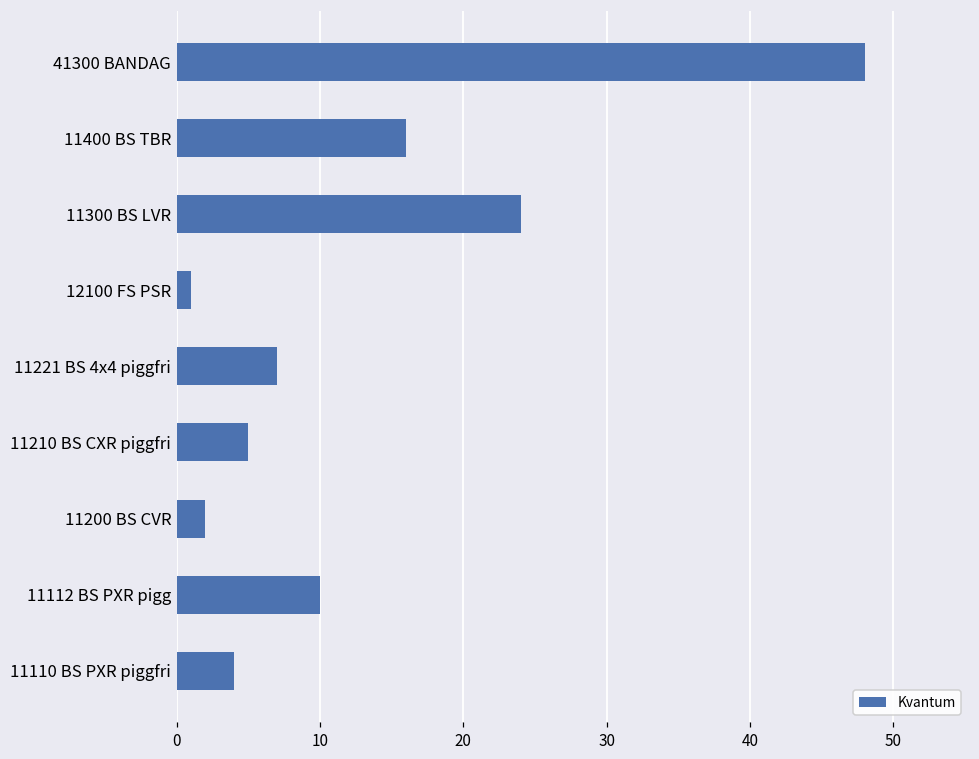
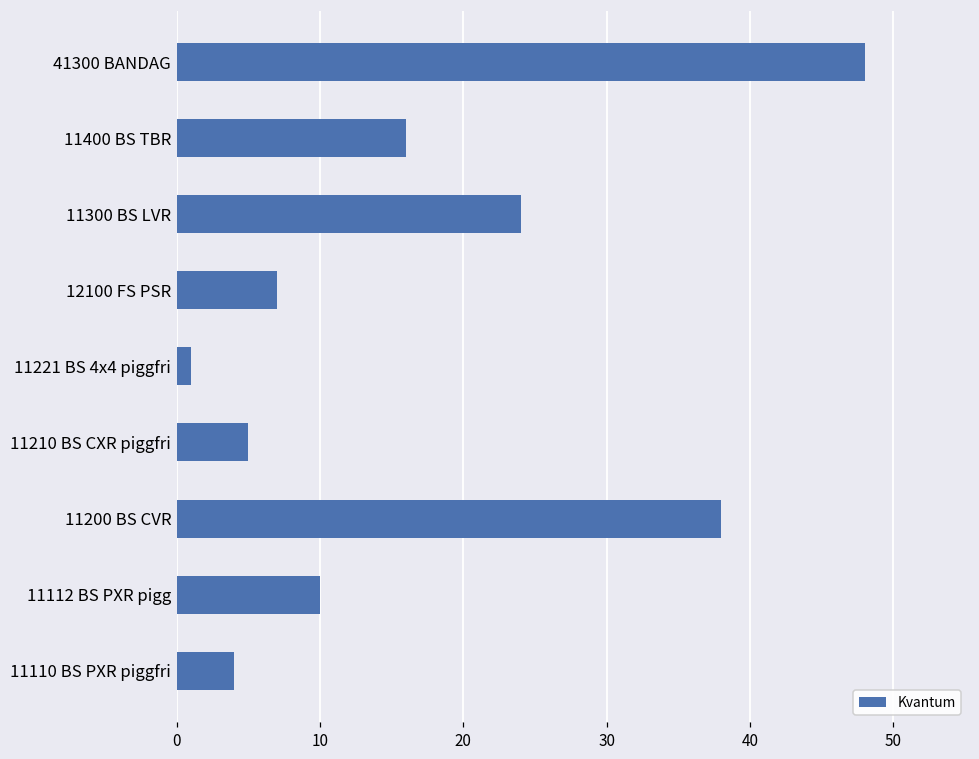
12100 FS PSR: 1 -> 7
11221 BS 4x4 piggfri: 7 -> 1
11200 BS CVR: 2 -> 38
